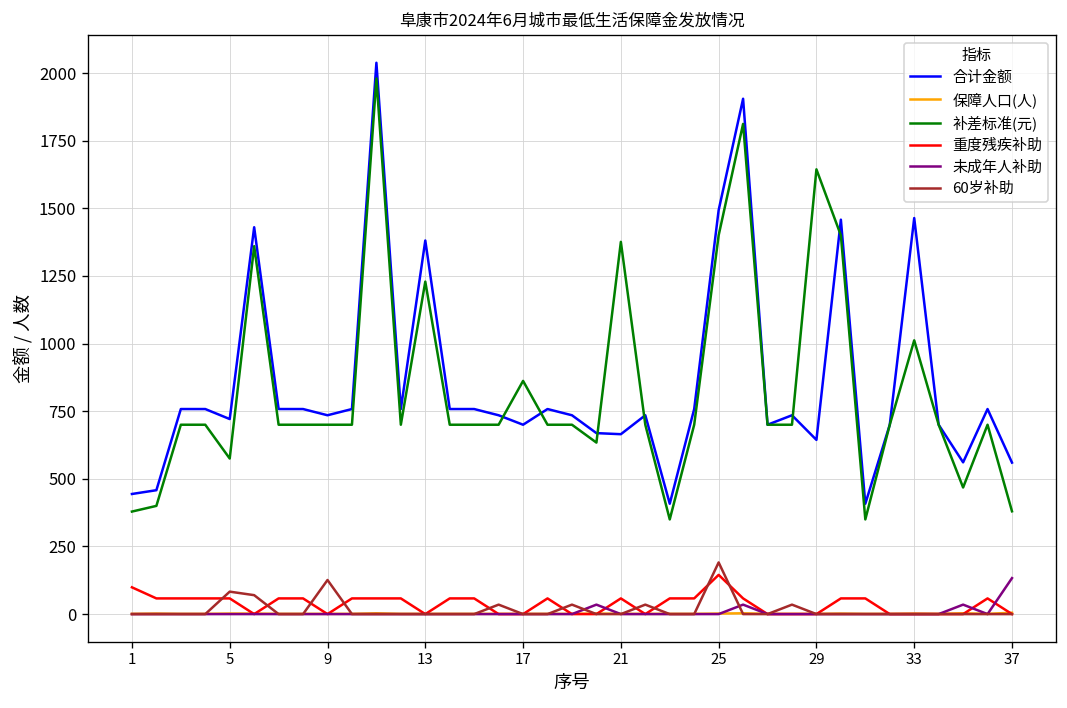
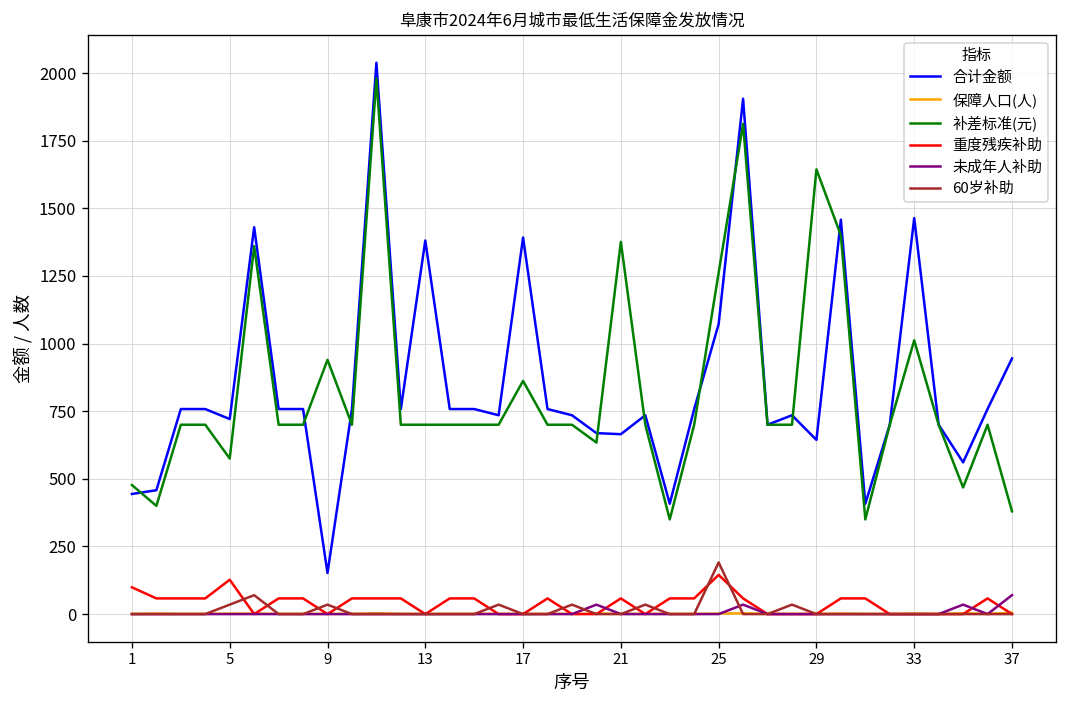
补差标准(元), 1: 380 -> 480
重度残疾补助, 5: 60 -> 130
60岁补助, 5: 80 -> 40
合计金额, 9: 740 -> 150
补差标准(元), 9: 700 -> 940
60岁补助, 9: 130 -> 40
补差标准(元), 13: 1230 -> 700
合计金额, 17: 700 -> 1390
合计金额, 25: 1490 -> 1070
补差标准(元), 25: 1400 -> 1260
合计金额, 37: 560 -> 950
未成年人补助, 37: 130 -> 70
